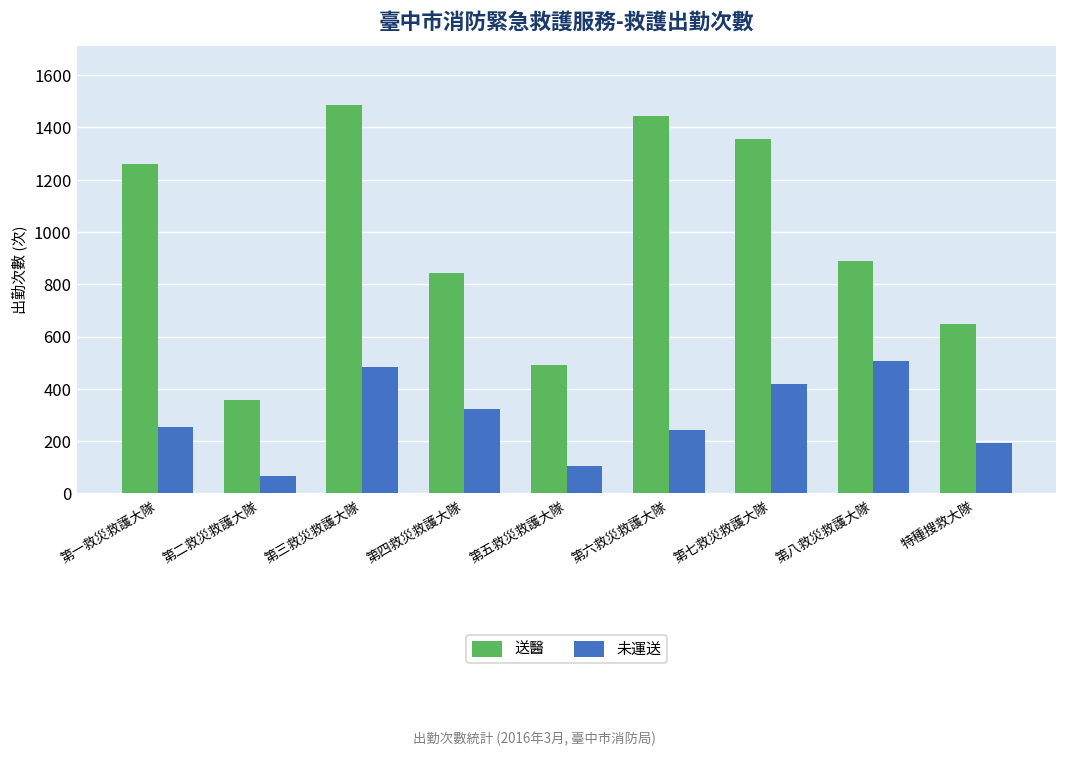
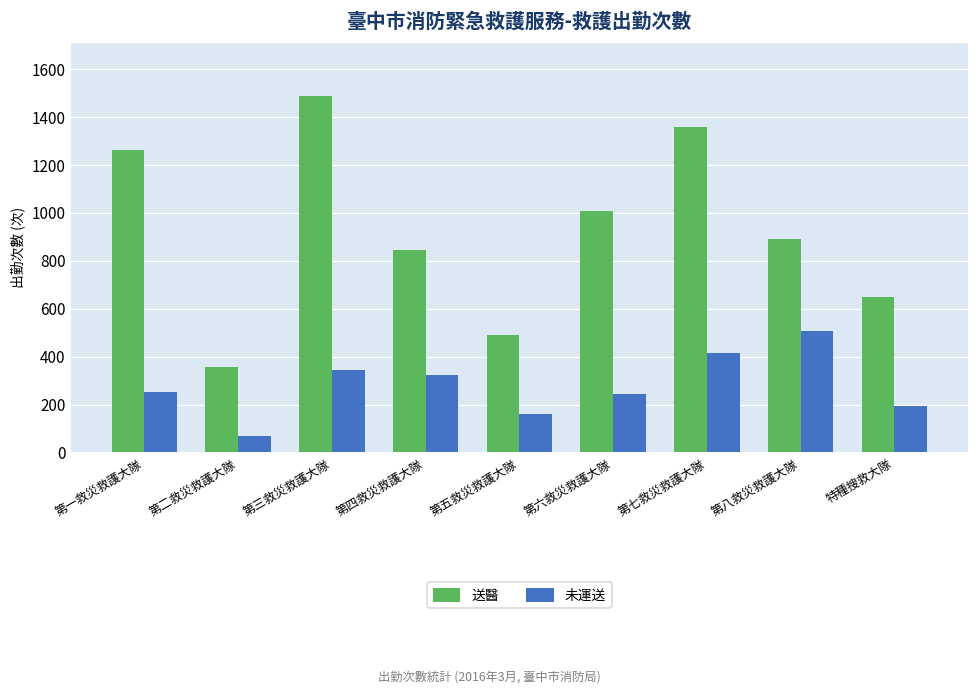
未運送, 第三救災救護大隊: 480 -> 350
未運送, 第五救災救護大隊: 110 -> 160
送醫, 第六救災救護大隊: 1440 -> 1010
